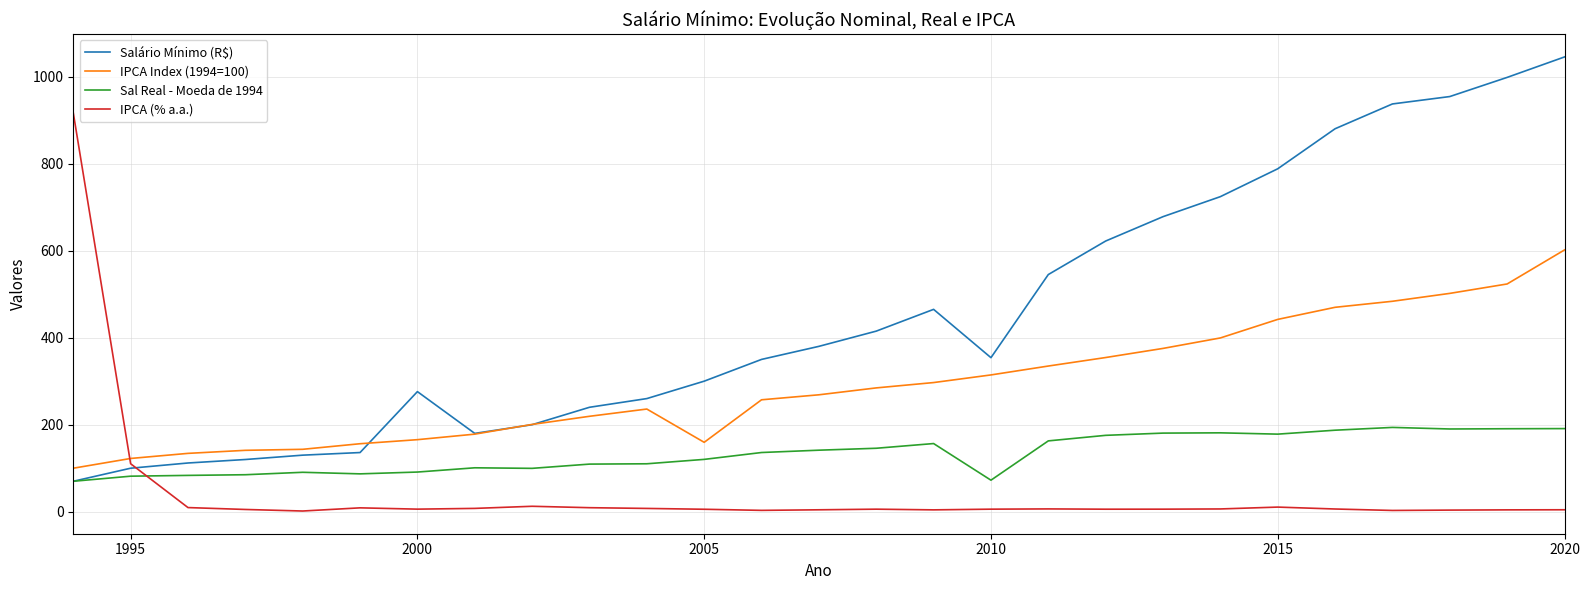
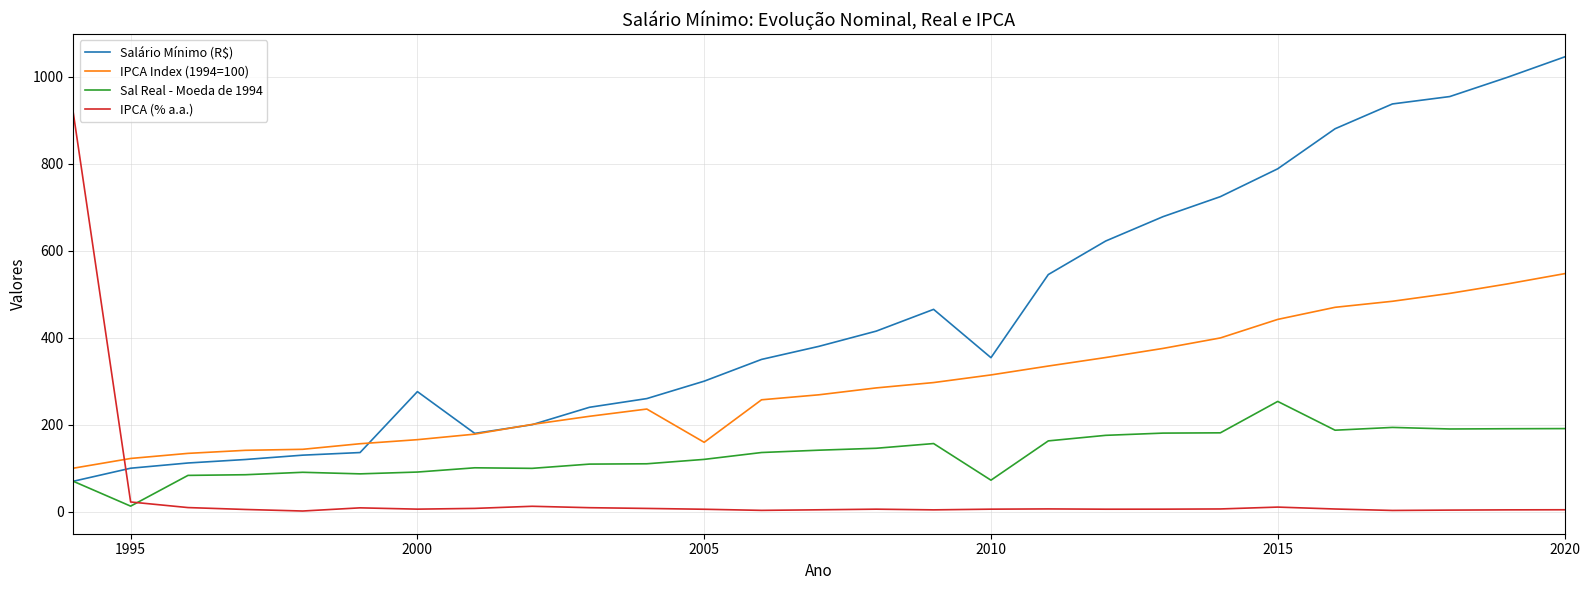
Sal Real - Moeda de 1994, 1995: 80 -> 10
IPCA (% a.a.), 1995: 110 -> 20
Sal Real - Moeda de 1994, 2015: 180 -> 250
IPCA Index (1994=100), 2020: 600 -> 550
